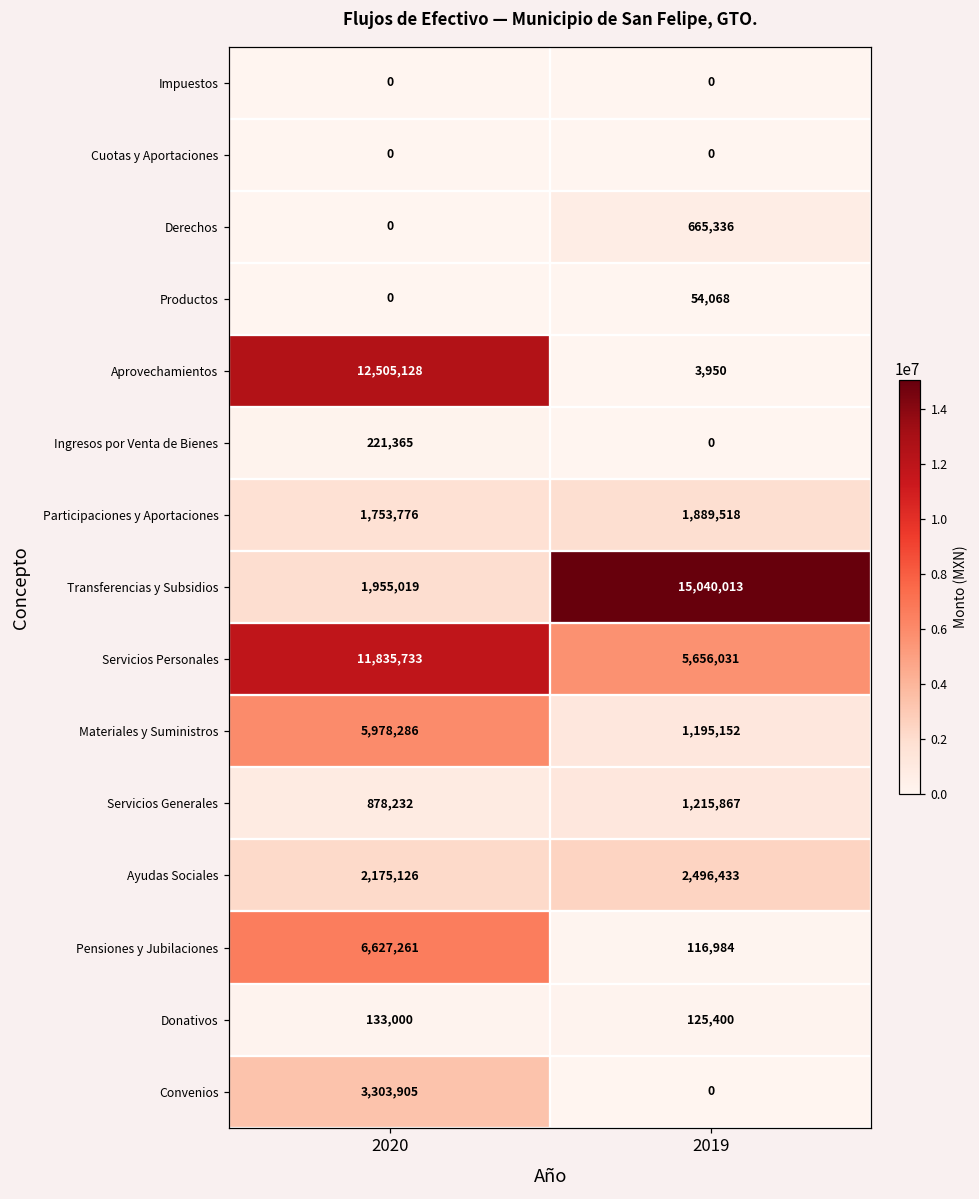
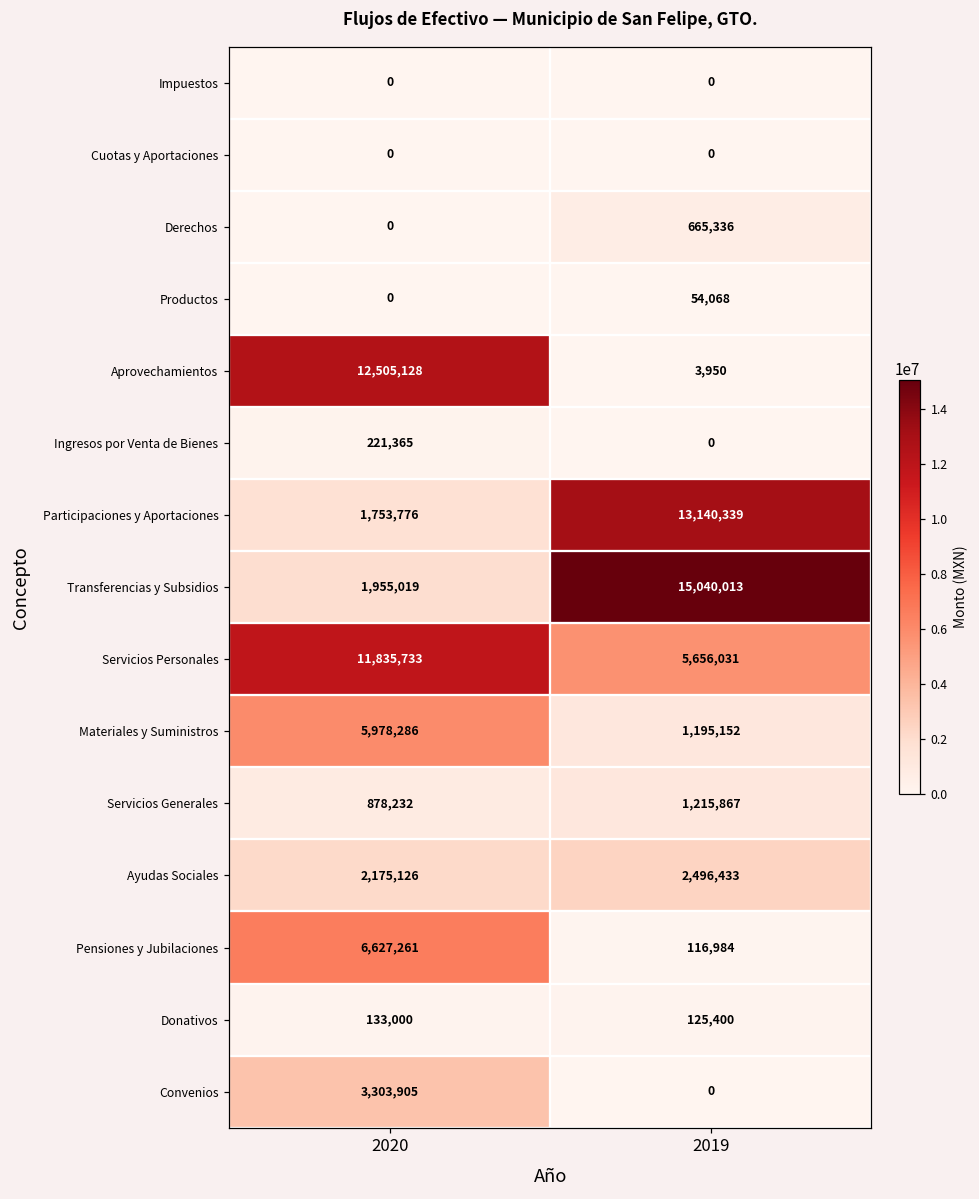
Participaciones y Aportaciones, 2019: 1,889,518 -> 13,140,339
